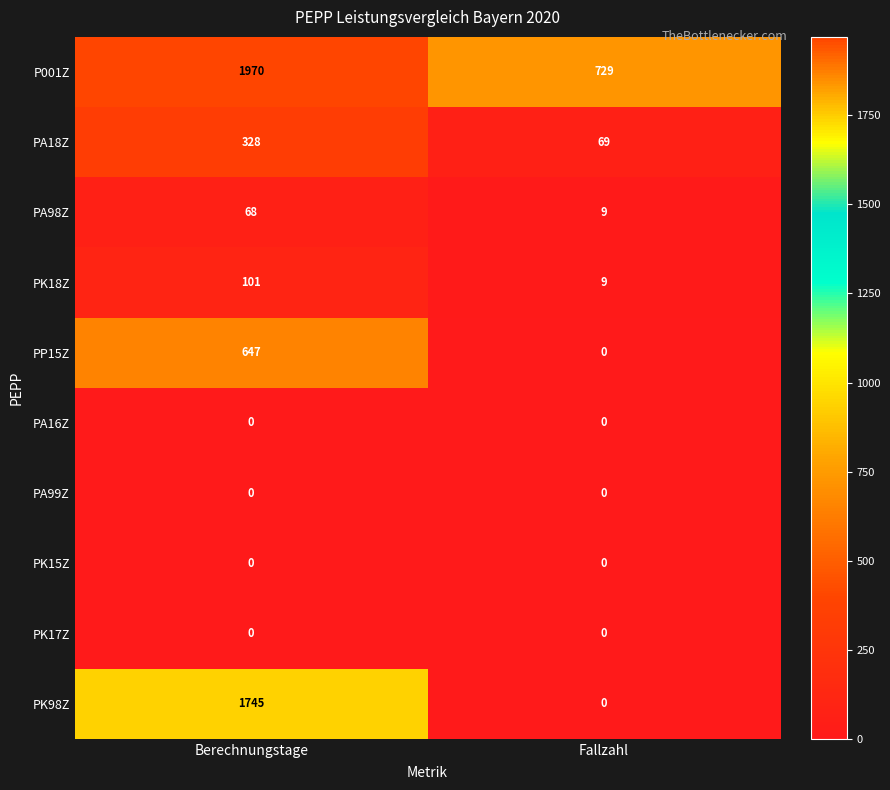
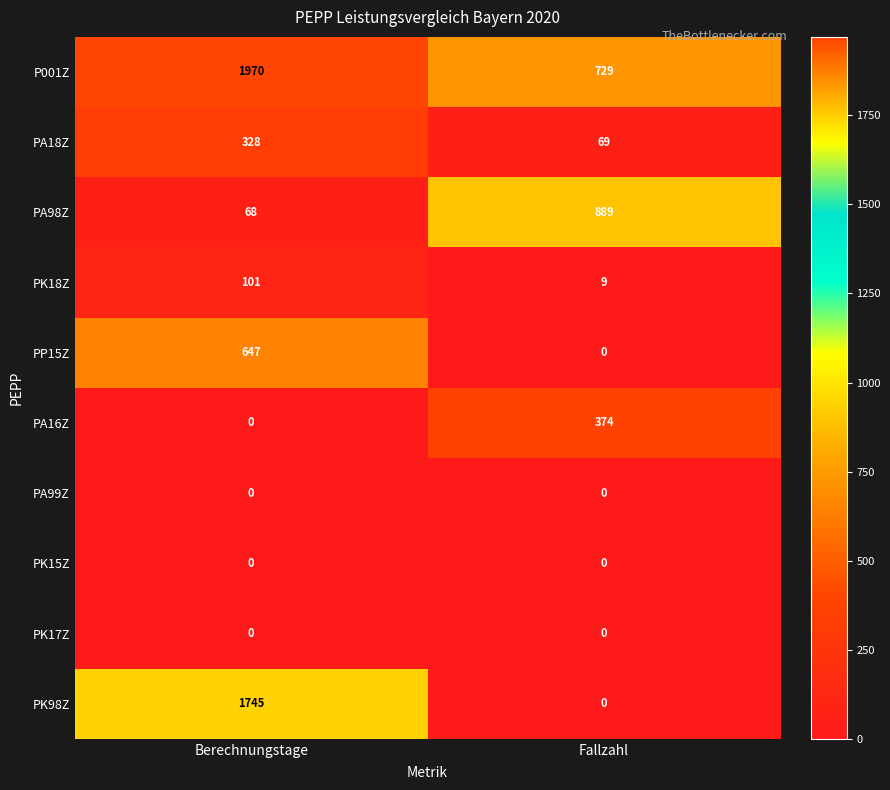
PA98Z, Fallzahl: 9 -> 889
PA16Z, Fallzahl: 0 -> 374
